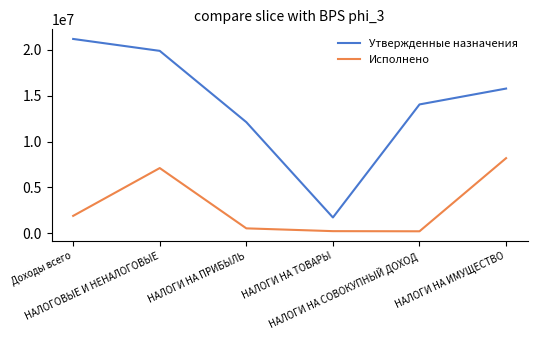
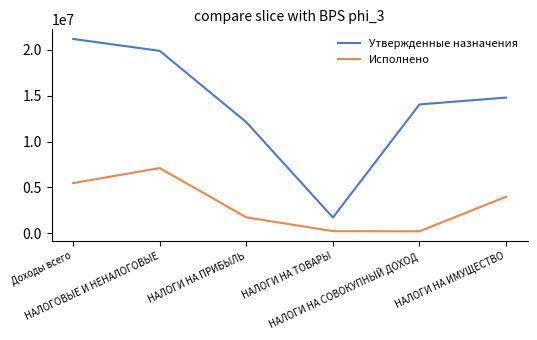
Исполнено, Доходы всего: 2000000 -> 5000000
Исполнено, НАЛОГИ НА ПРИБЫЛЬ: 1000000 -> 2000000
Утвержденные назначения, НАЛОГИ НА ИМУЩЕСТВО: 16000000 -> 15000000
Исполнено, НАЛОГИ НА ИМУЩЕСТВО: 8000000 -> 4000000
